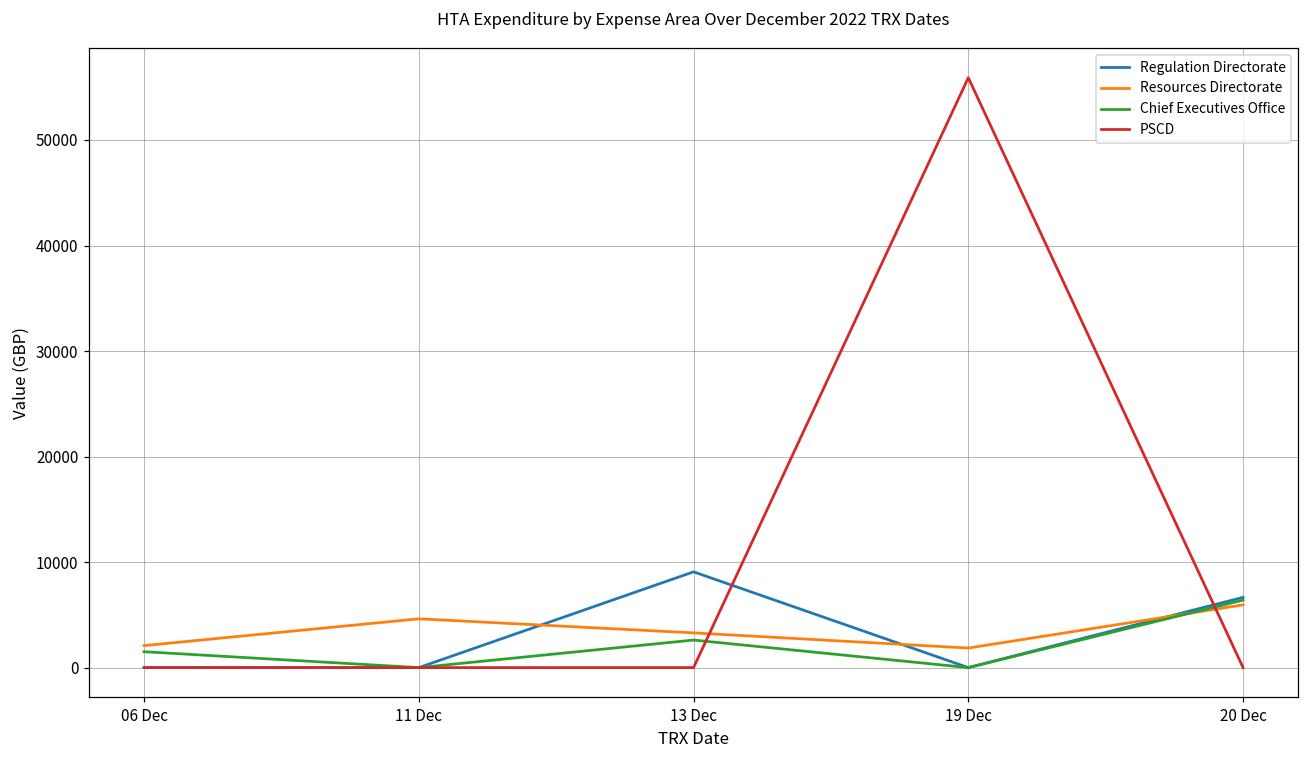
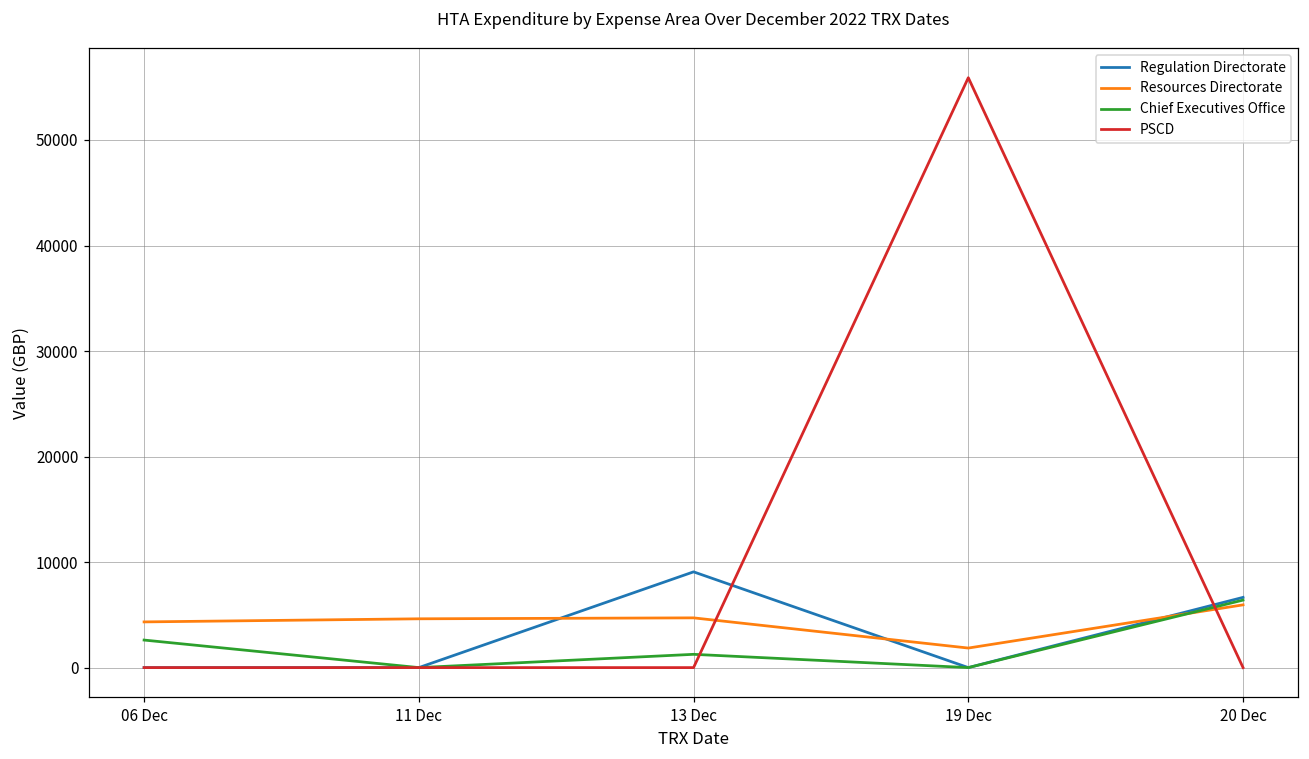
Resources Directorate, 06 Dec: 2000 -> 4000
Chief Executives Office, 06 Dec: 2000 -> 3000
Resources Directorate, 13 Dec: 3000 -> 5000
Chief Executives Office, 13 Dec: 3000 -> 1000
